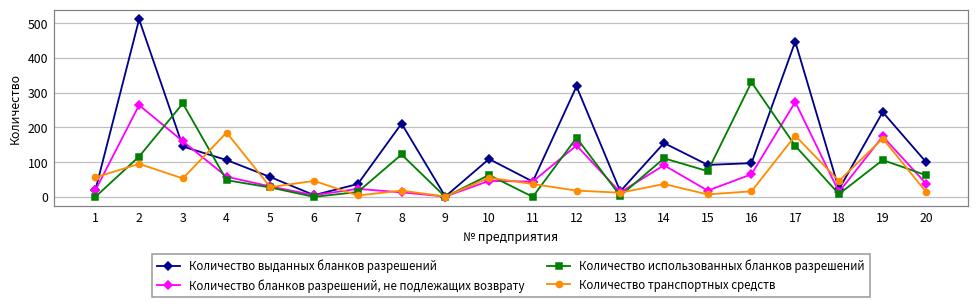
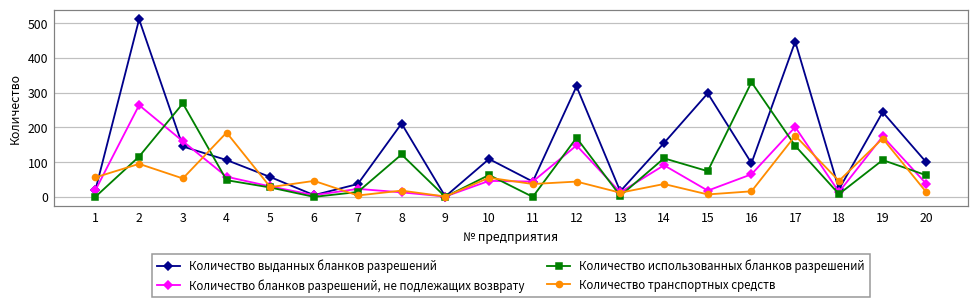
Количество транспортных средств, 12: 20 -> 40
Количество выданных бланков разрешений, 15: 90 -> 300
Количество бланков разрешений, не подлежащих возврату, 17: 270 -> 200
